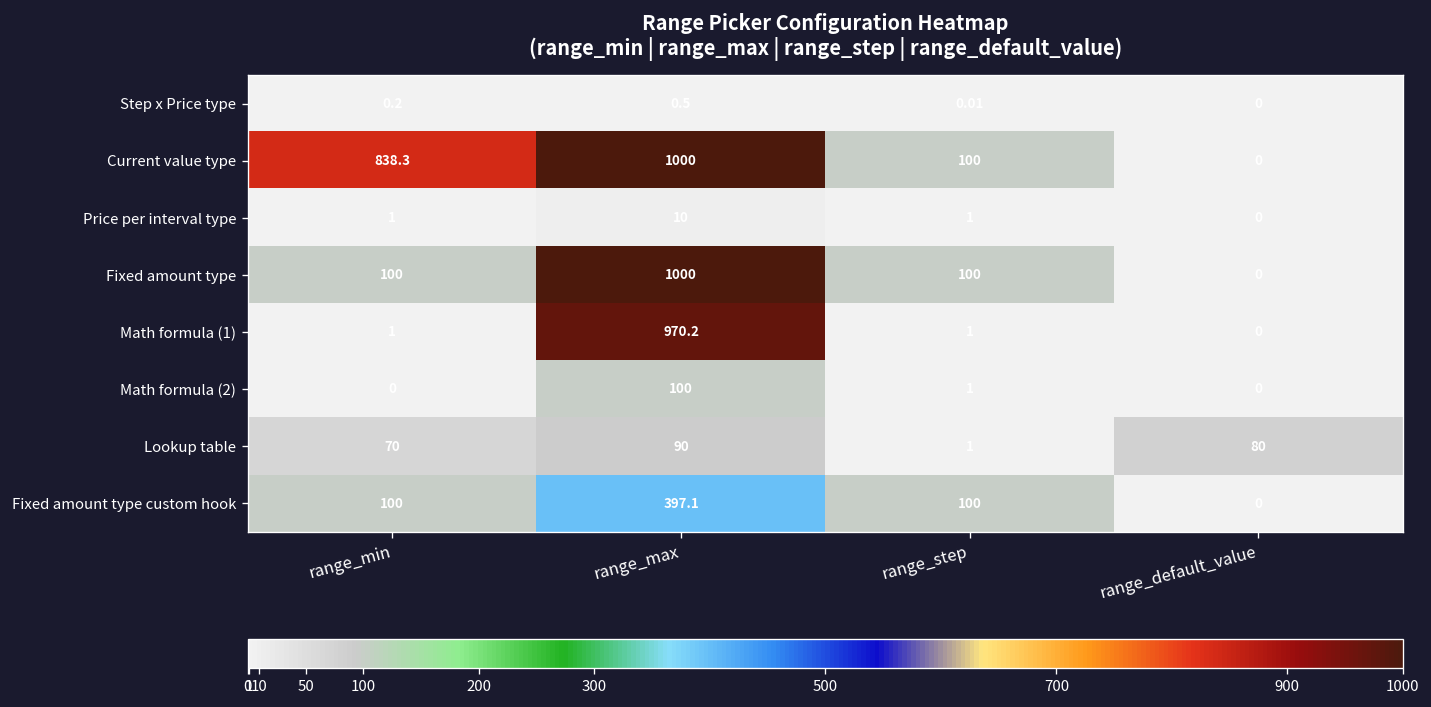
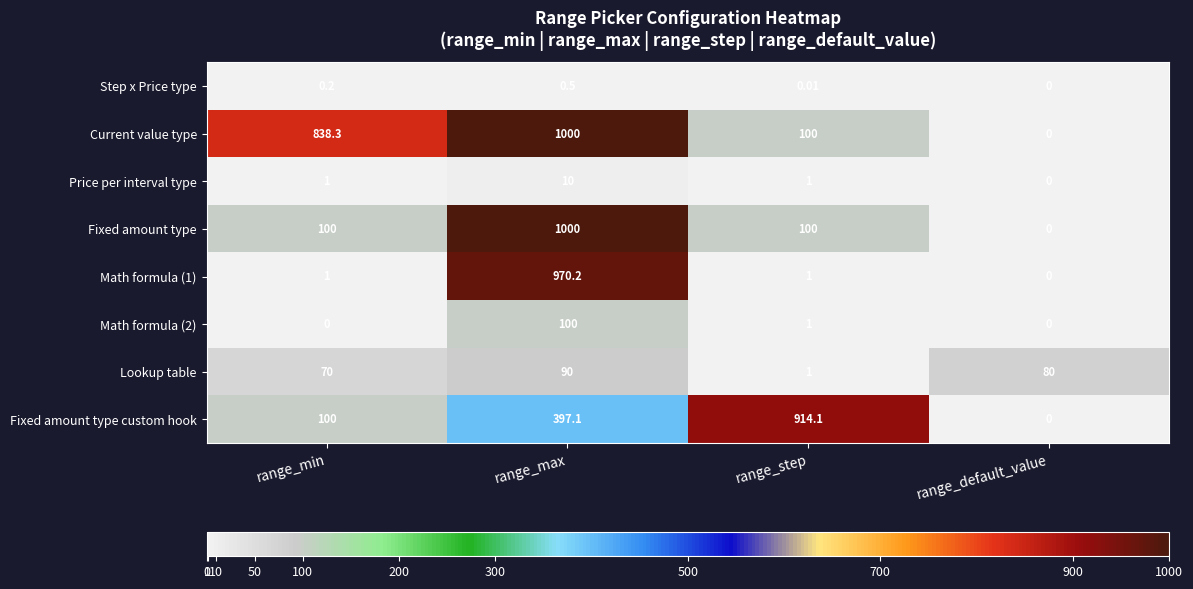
Fixed amount type custom hook, range_step: 100 -> 914.1
